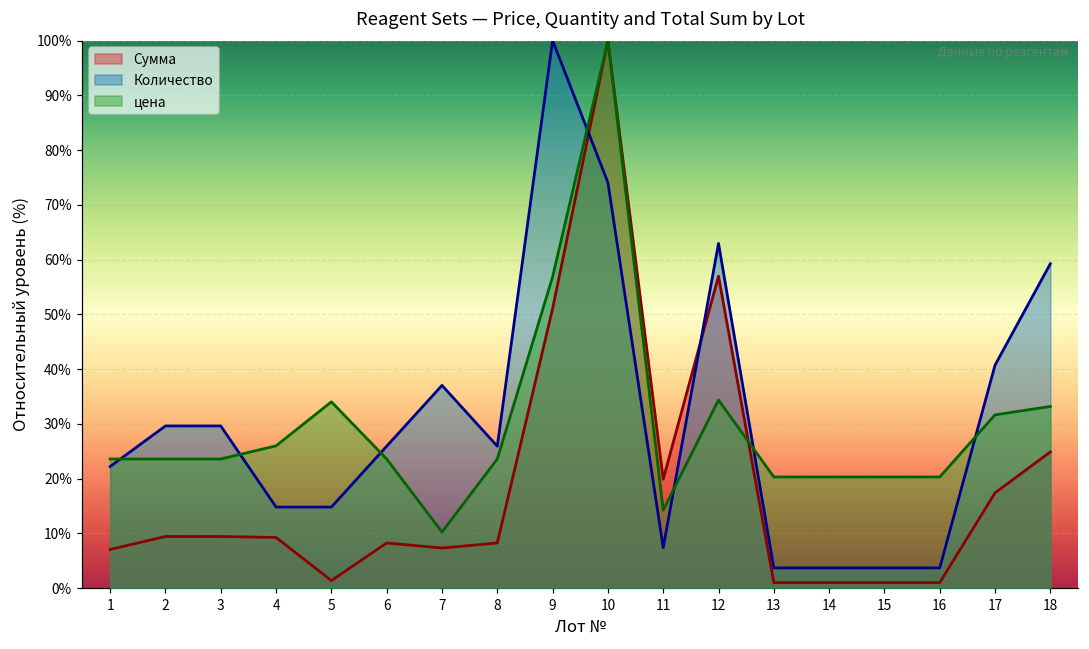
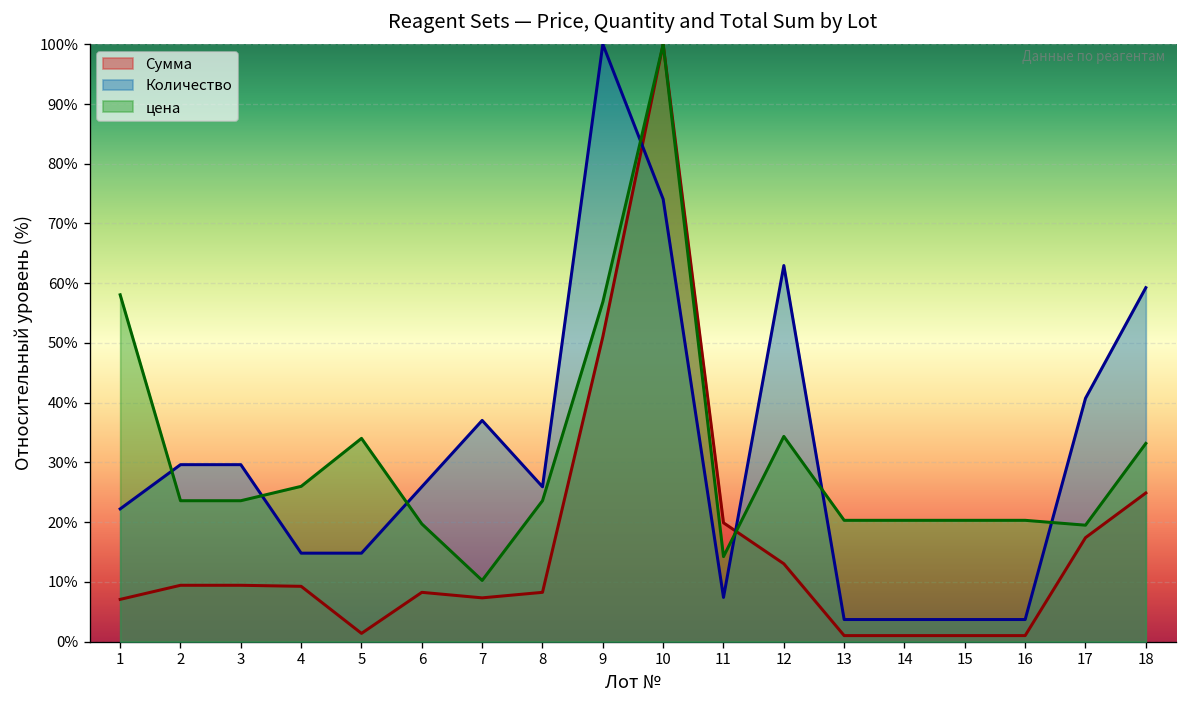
цена, 1: 24% -> 58%
цена, 6: 24% -> 20%
Сумма, 12: 57% -> 13%
цена, 17: 32% -> 19%
